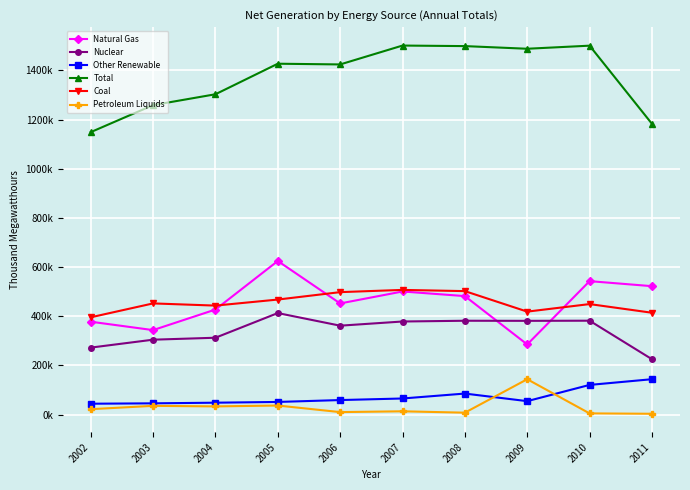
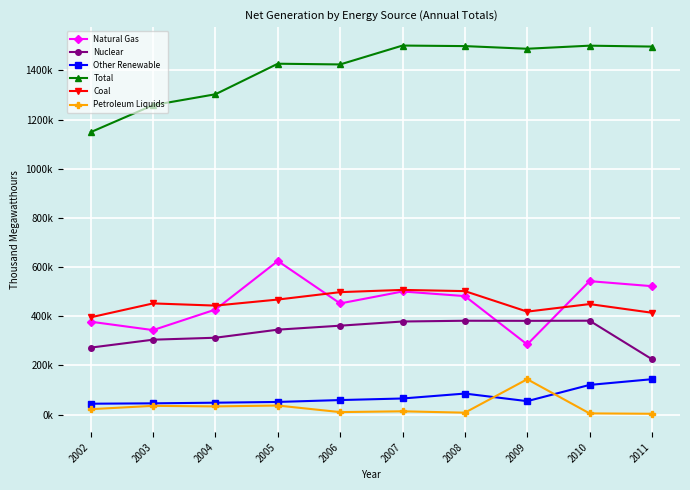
Nuclear, 2005: 410000 -> 350000
Total, 2011: 1180000 -> 1500000
